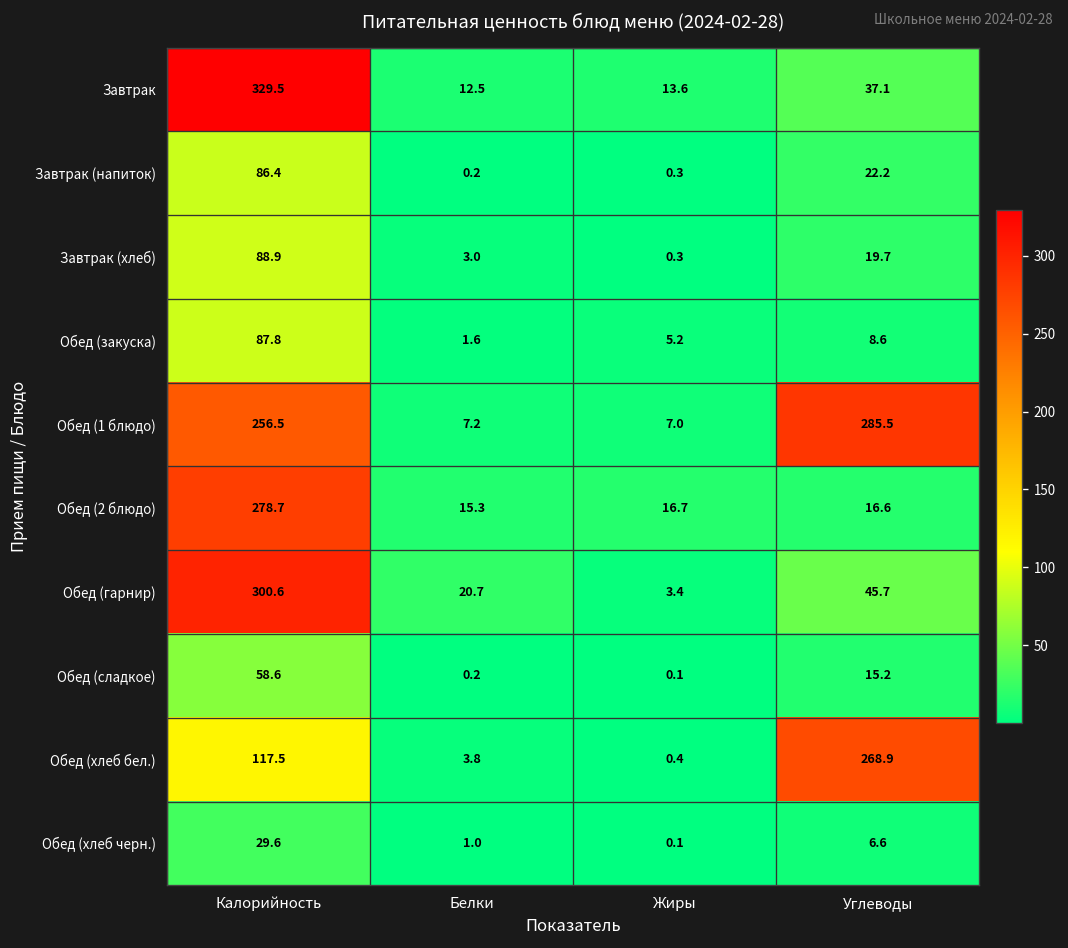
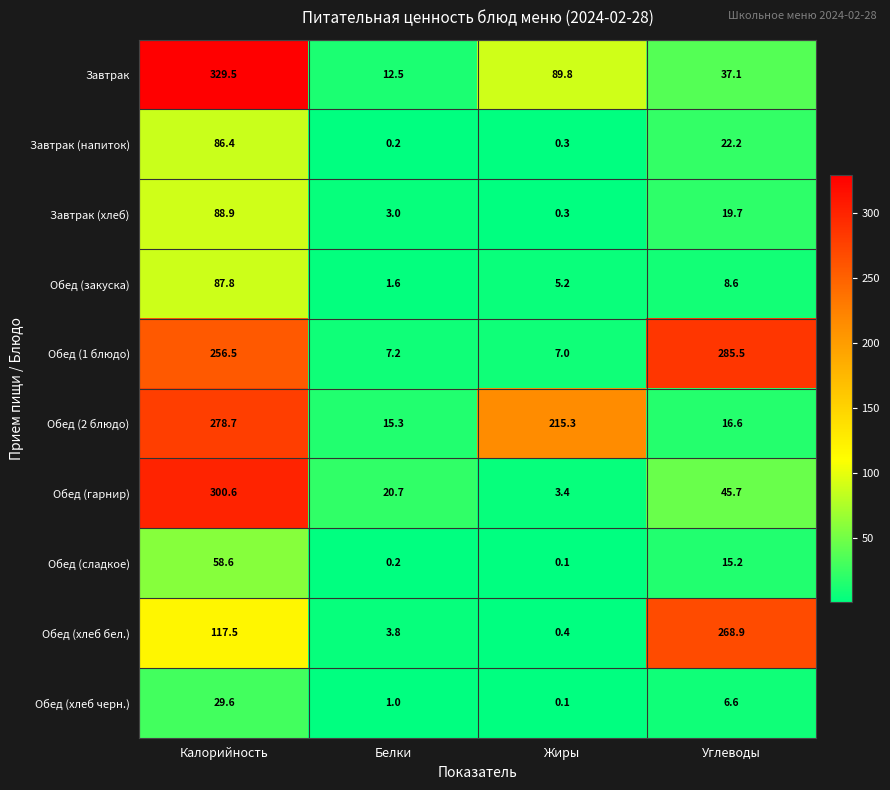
Завтрак, Жиры: 13.6 -> 89.8
Обед (2 блюдо), Жиры: 16.7 -> 215.3
